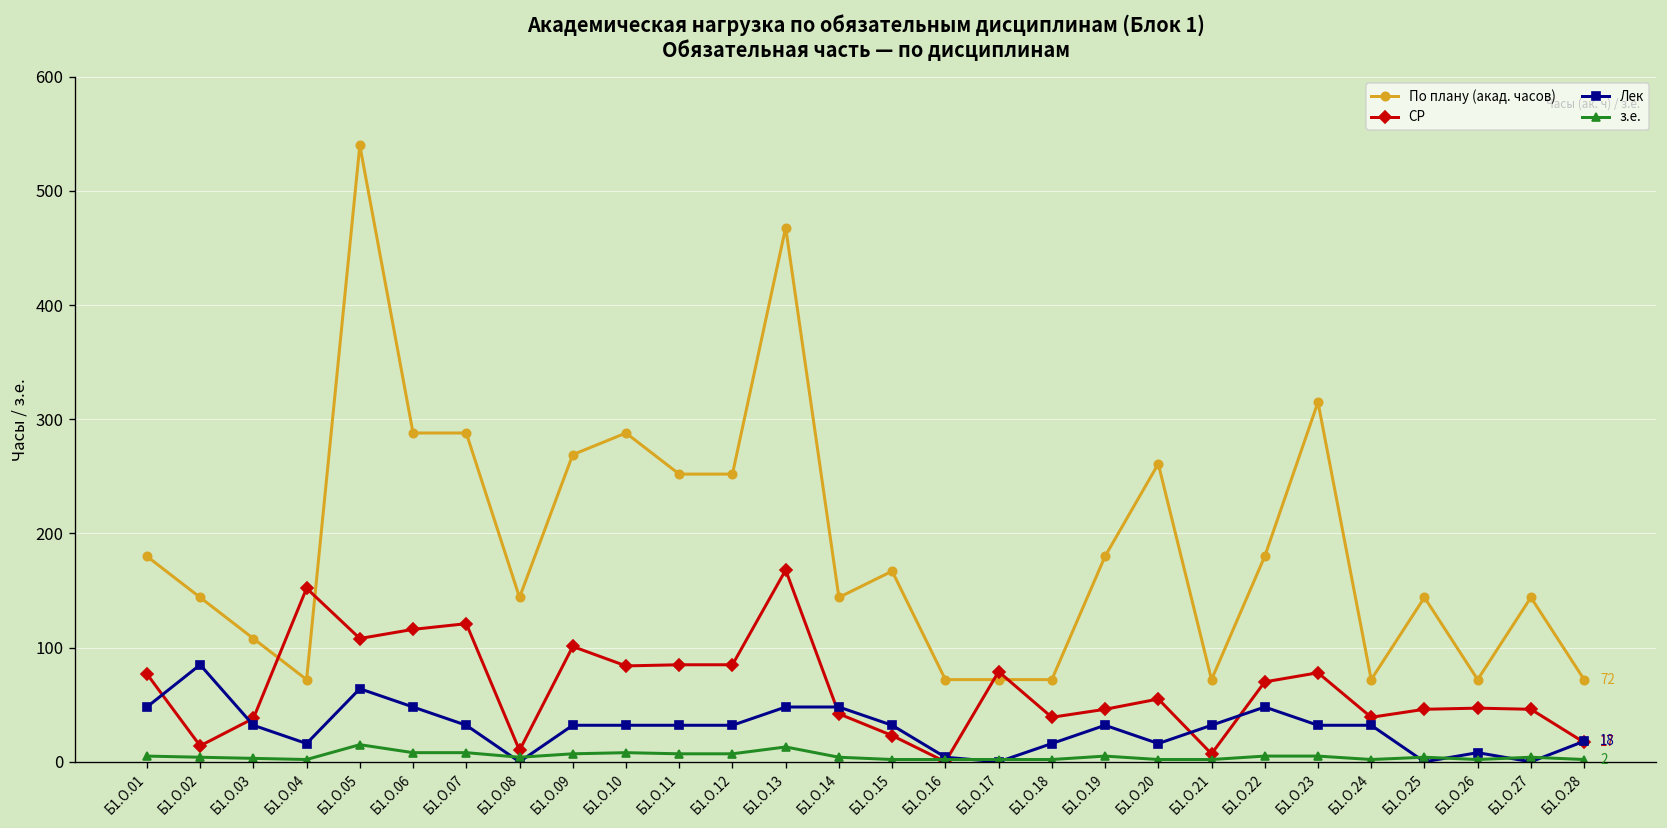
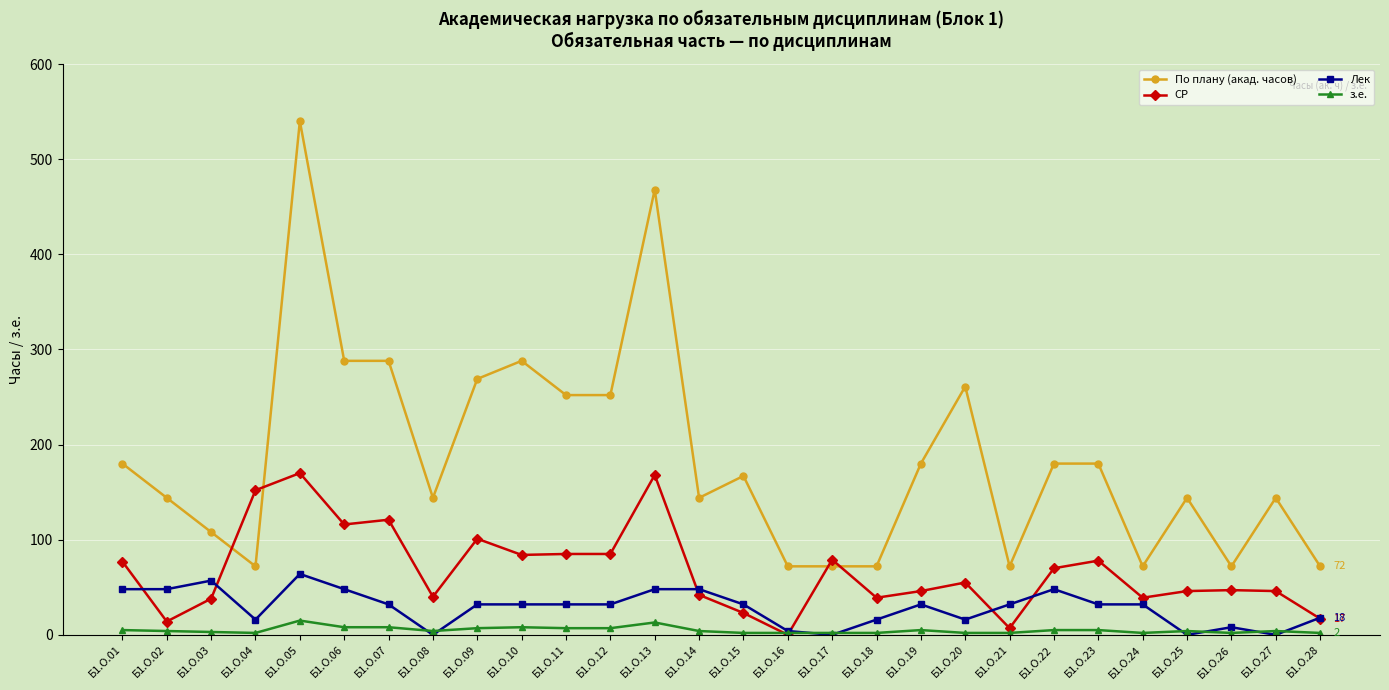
Лек, Б1.О.02: 90 -> 50
Лек, Б1.О.03: 30 -> 60
СР, Б1.О.05: 110 -> 170
СР, Б1.О.08: 10 -> 40
По плану (акад. часов), Б1.О.23: 320 -> 180
